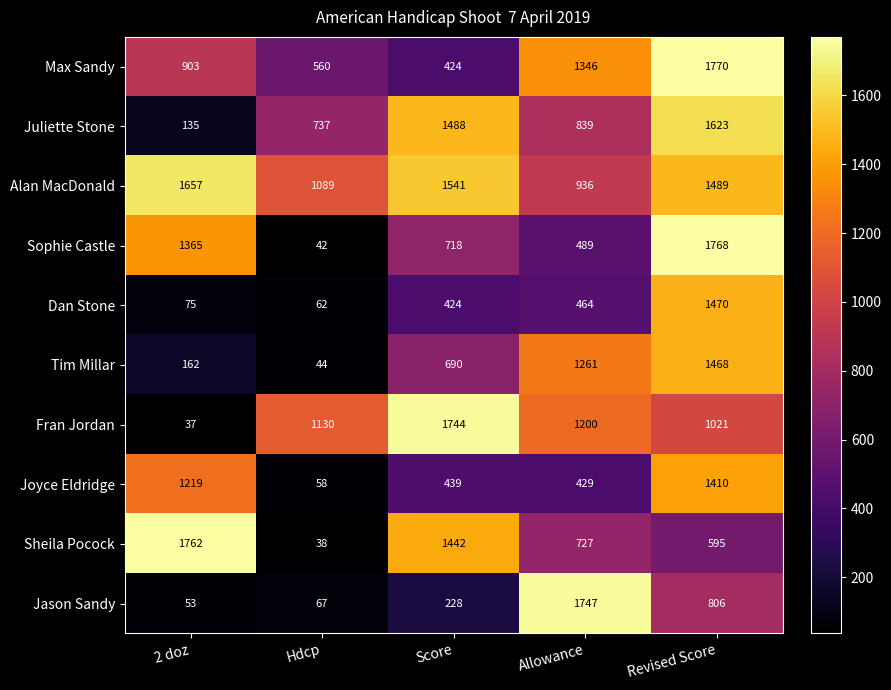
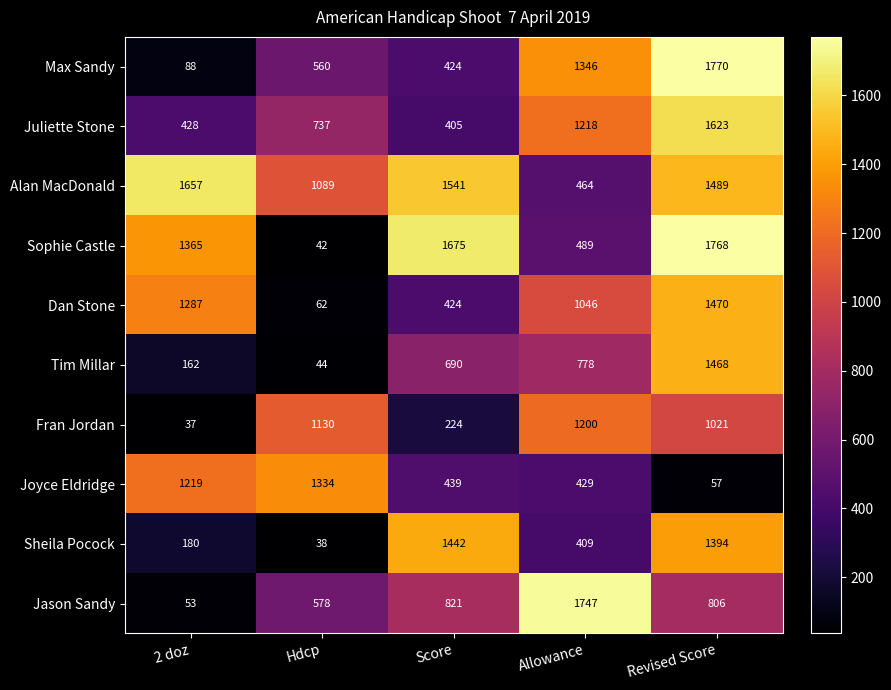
Max Sandy, 2 doz: 903 -> 88
Juliette Stone, 2 doz: 135 -> 428
Juliette Stone, Score: 1488 -> 405
Juliette Stone, Allowance: 839 -> 1218
Alan MacDonald, Allowance: 936 -> 464
Sophie Castle, Score: 718 -> 1675
Dan Stone, 2 doz: 75 -> 1287
Dan Stone, Allowance: 464 -> 1046
Tim Millar, Allowance: 1261 -> 778
Fran Jordan, Score: 1744 -> 224
Joyce Eldridge, Hdcp: 58 -> 1334
Joyce Eldridge, Revised Score: 1410 -> 57
Sheila Pocock, 2 doz: 1762 -> 180
Sheila Pocock, Allowance: 727 -> 409
Sheila Pocock, Revised Score: 595 -> 1394
Jason Sandy, Hdcp: 67 -> 578
Jason Sandy, Score: 228 -> 821
